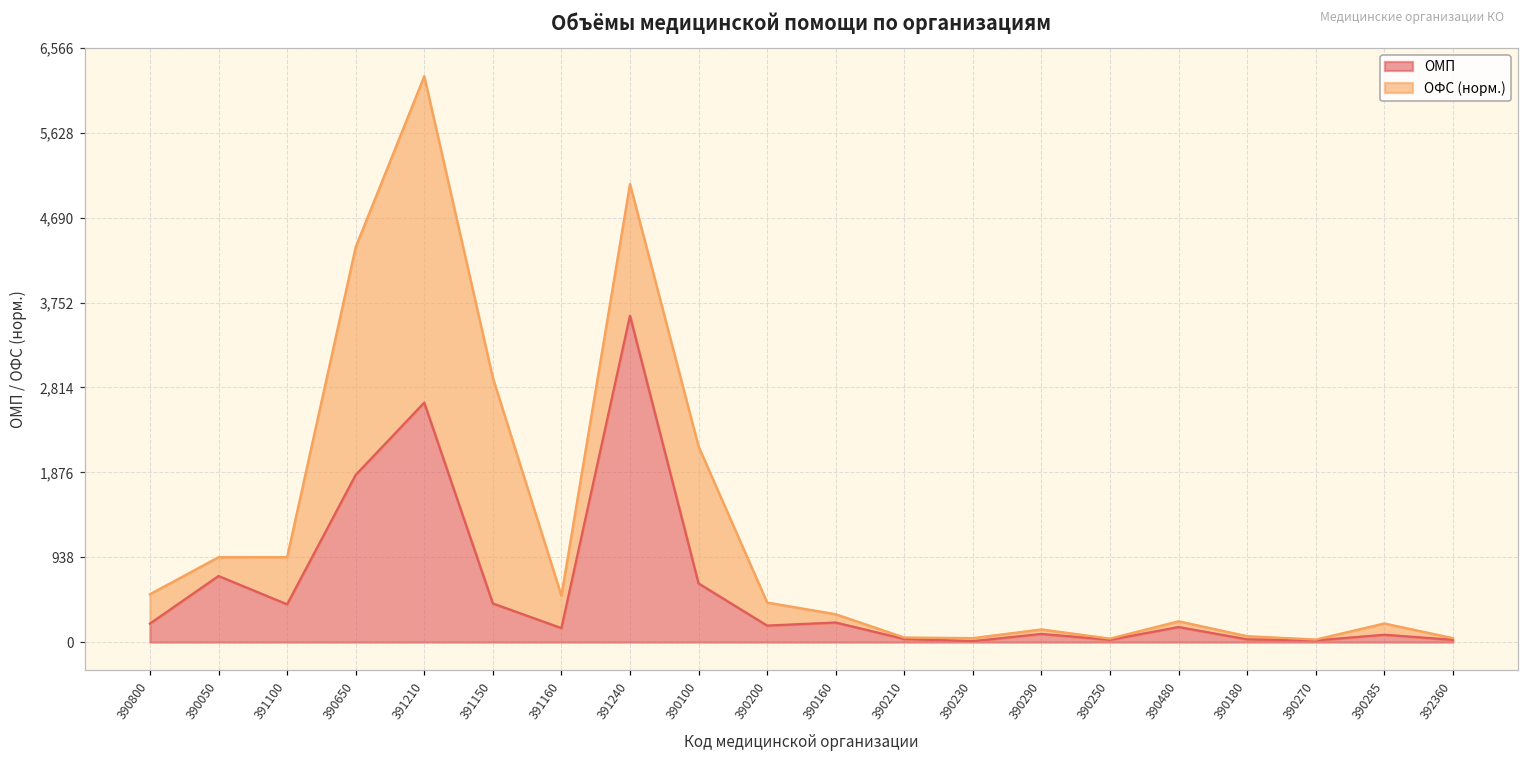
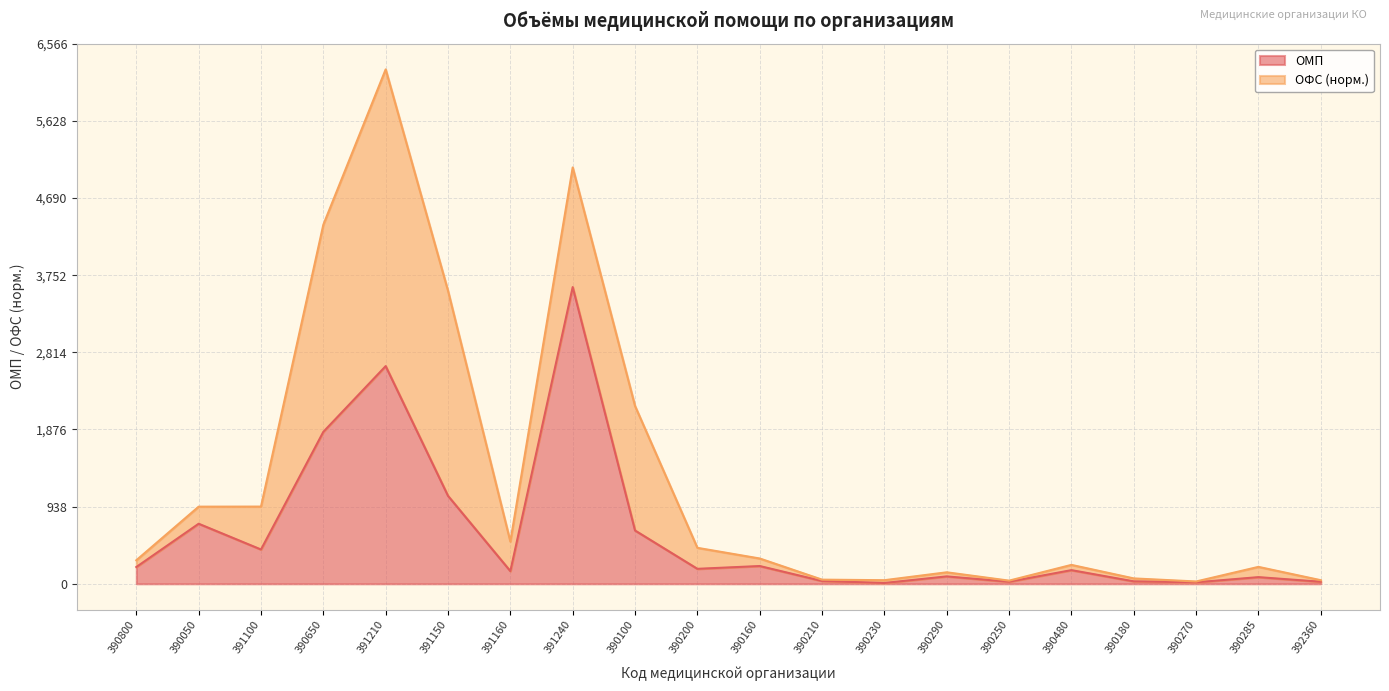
ОФС (норм.), 390800: 300 -> 100
ОМП, 391150: 400 -> 1,100
